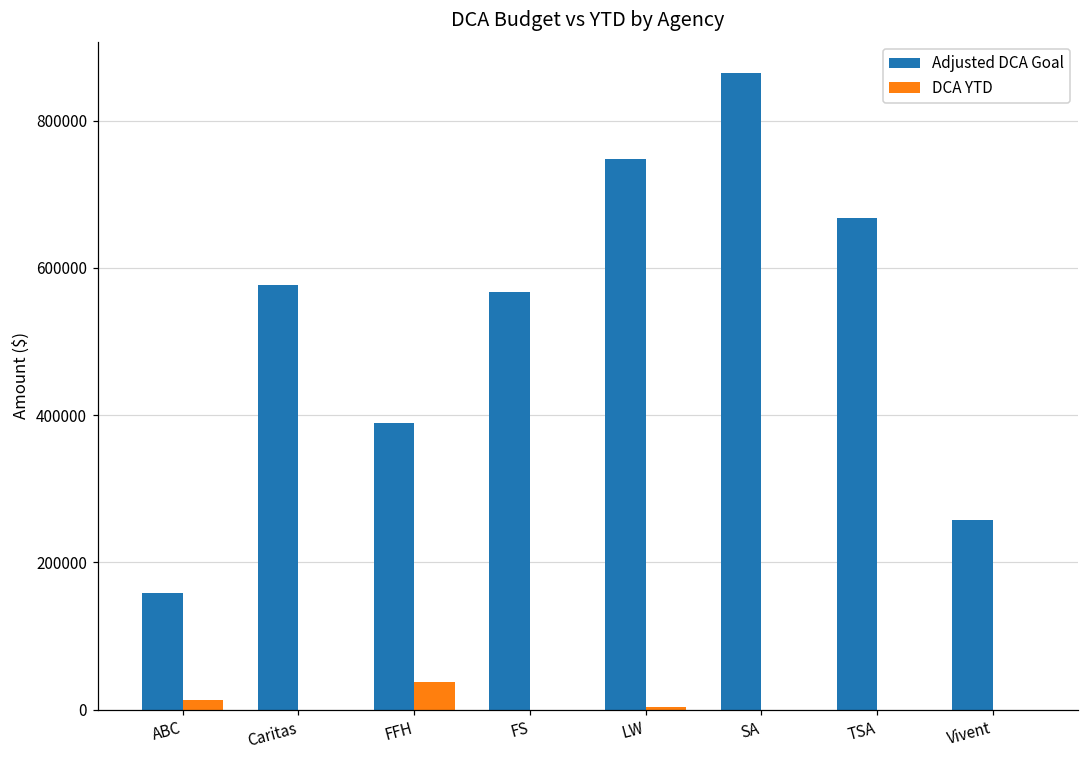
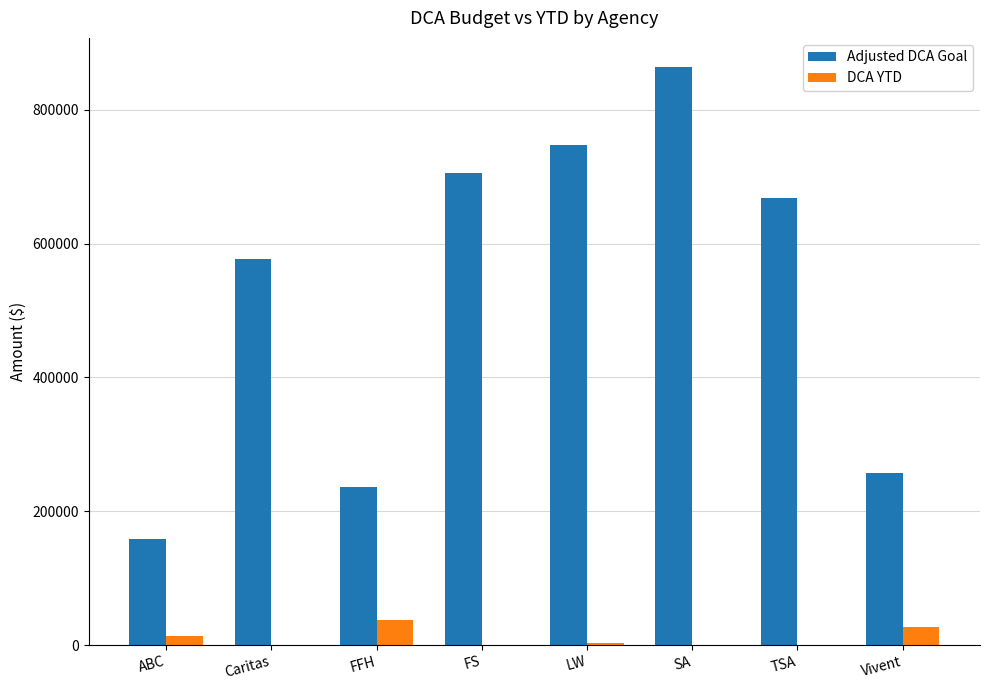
Adjusted DCA Goal, FFH: 390000 -> 240000
Adjusted DCA Goal, FS: 570000 -> 700000
DCA YTD, Vivent: 0 -> 30000
